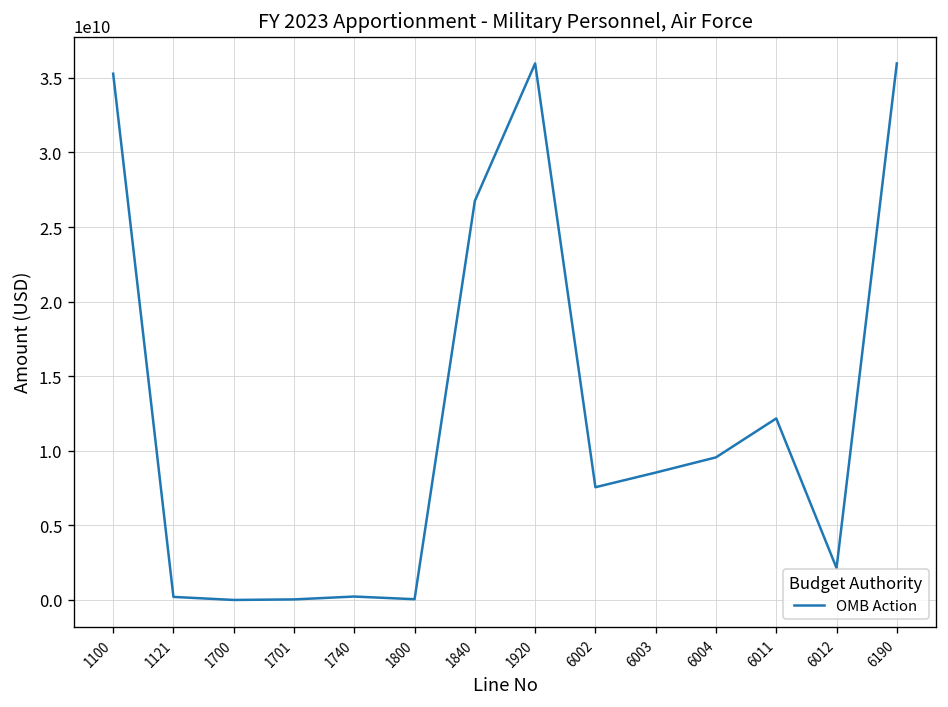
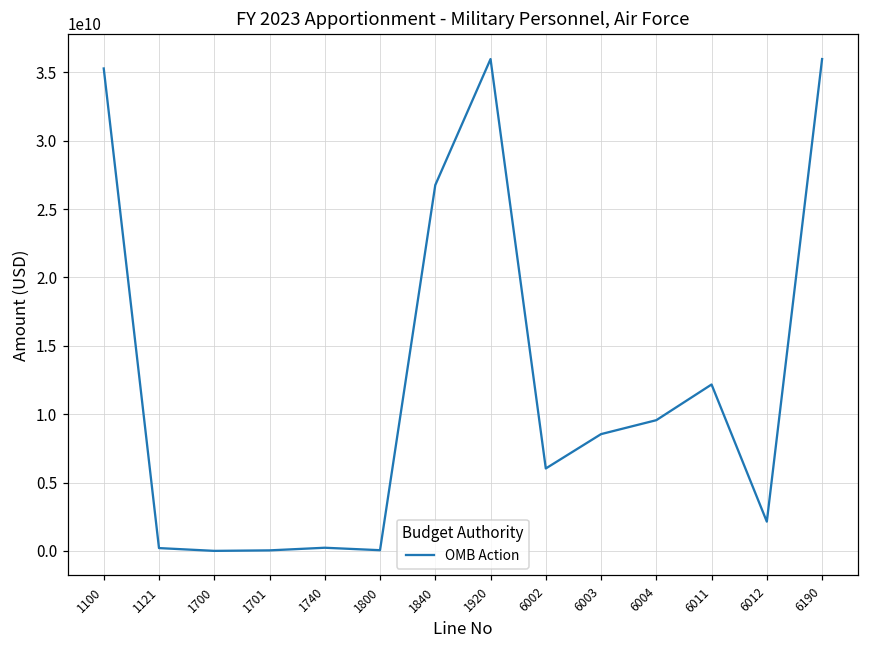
6002: 7600000000 -> 6000000000
